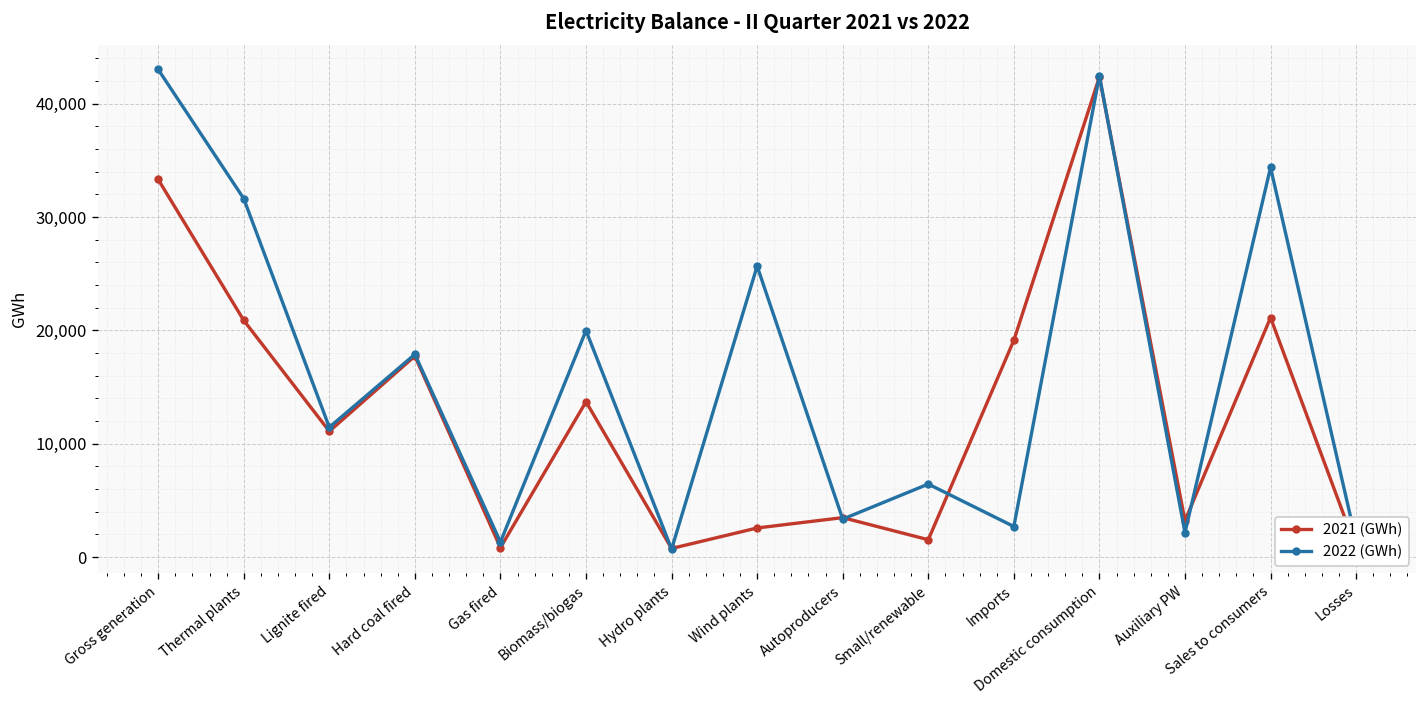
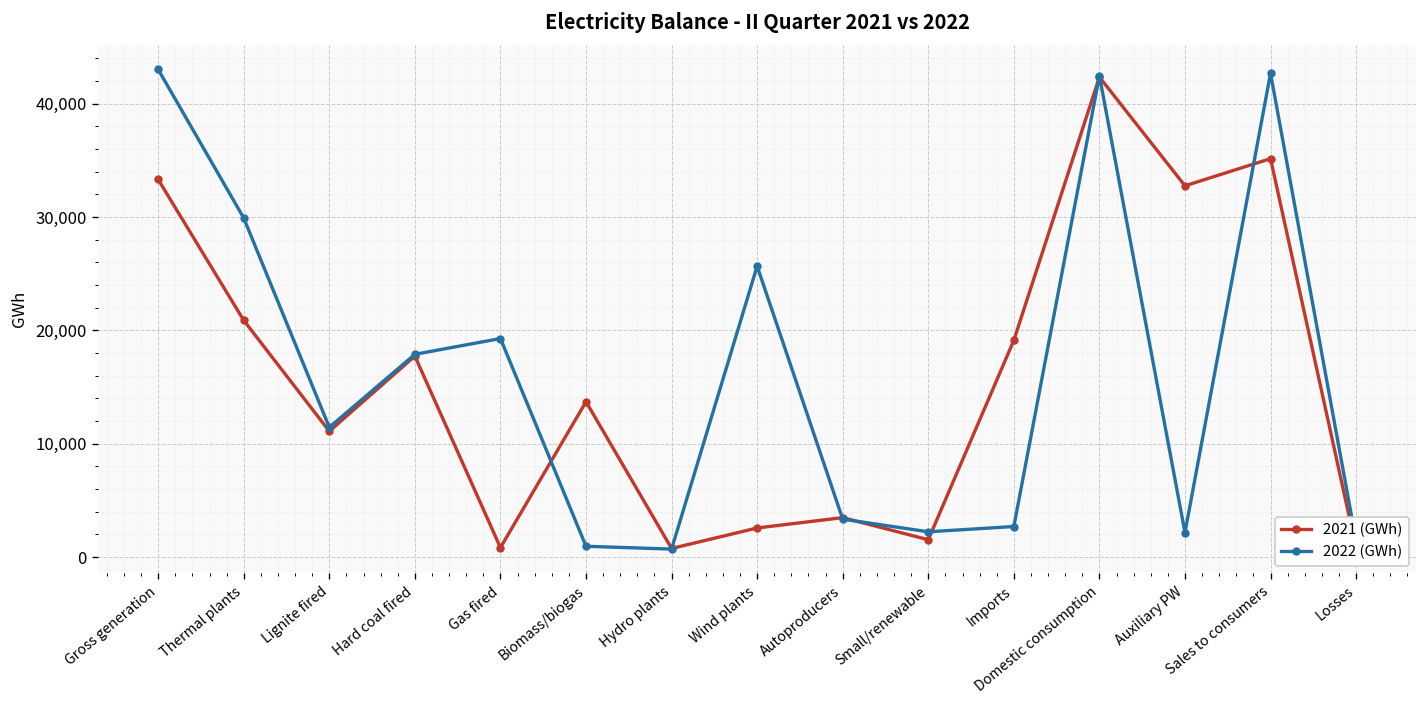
2022 (GWh), Thermal plants: 32,000 -> 30,000
2022 (GWh), Gas fired: 1,000 -> 19,000
2022 (GWh), Biomass/biogas: 20,000 -> 1,000
2022 (GWh), Small/renewable: 6,000 -> 2,000
2021 (GWh), Auxiliary PW: 3,000 -> 33,000
2021 (GWh), Sales to consumers: 21,000 -> 35,000
2022 (GWh), Sales to consumers: 34,000 -> 43,000
